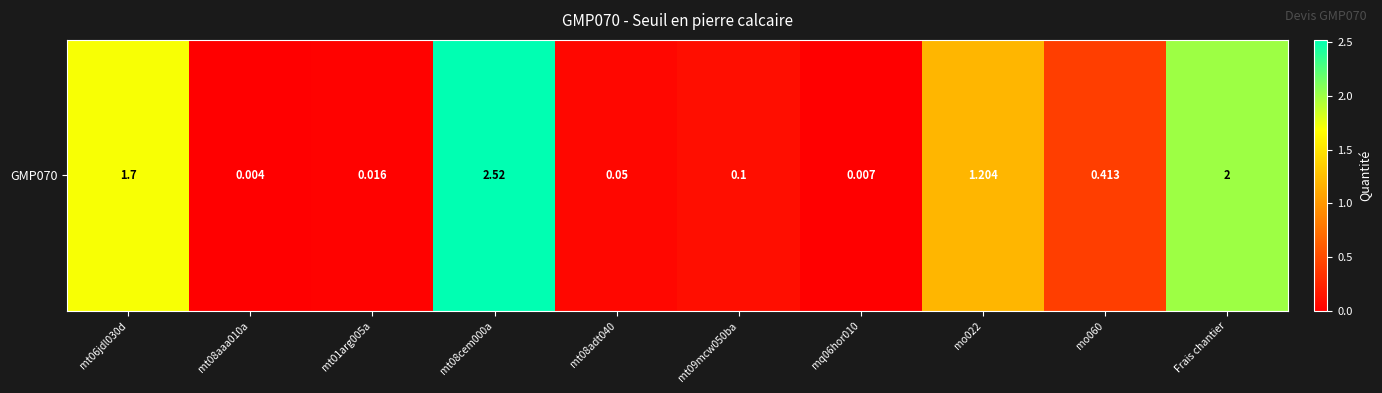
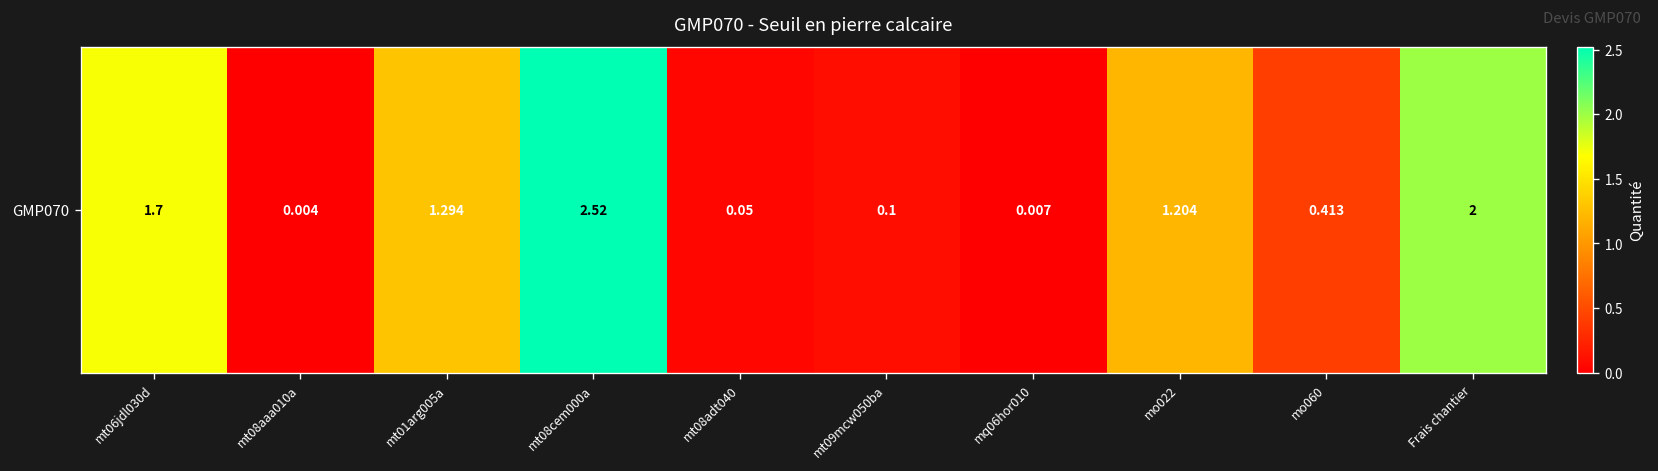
GMP070, mt01arg005a: 0.016 -> 1.294
